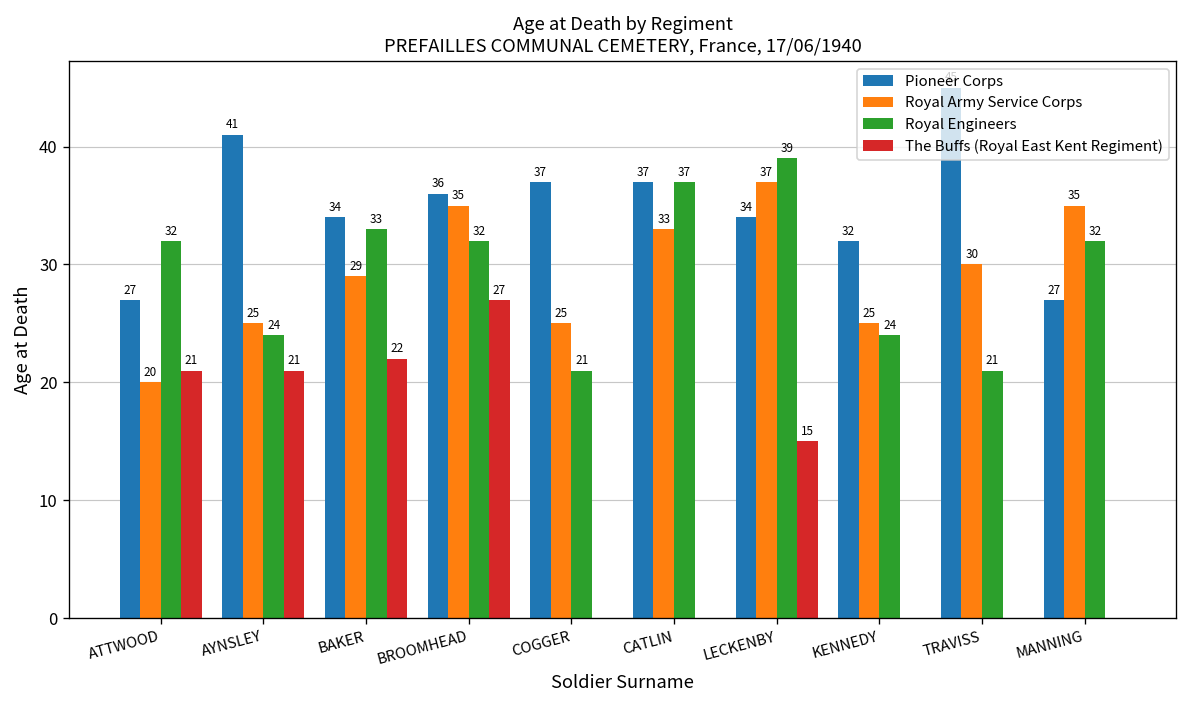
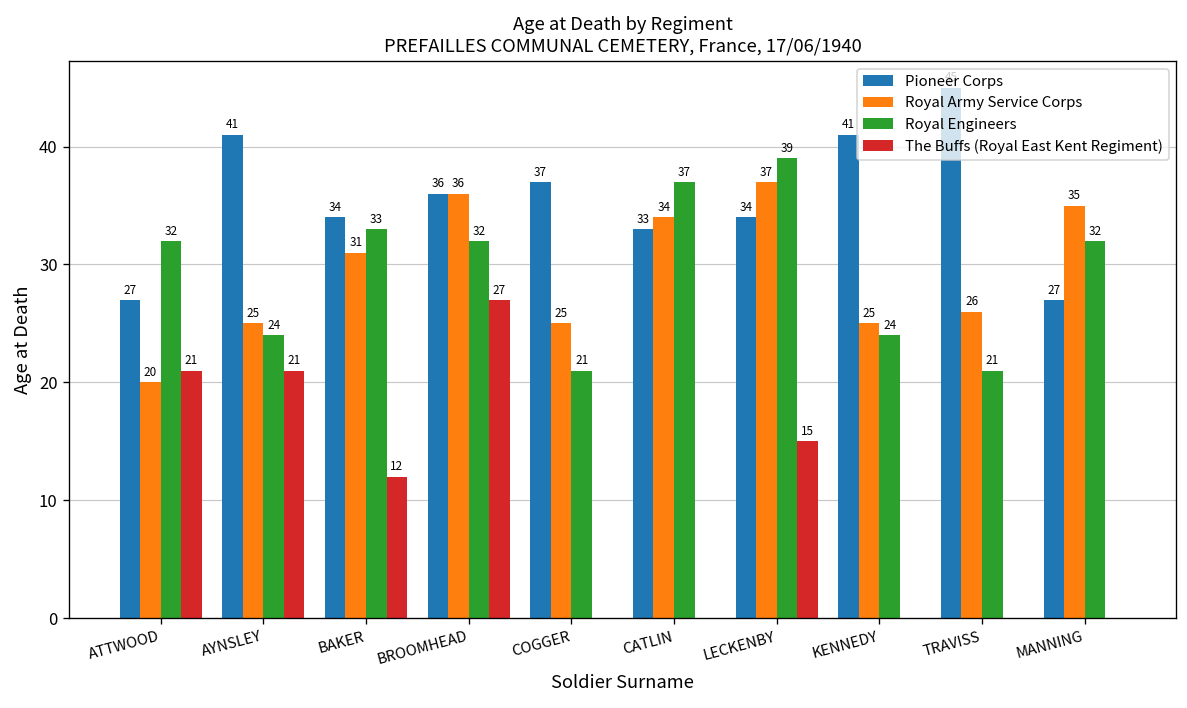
Royal Army Service Corps, BAKER: 29 -> 31
The Buffs (Royal East Kent Regiment), BAKER: 22 -> 12
Royal Army Service Corps, BROOMHEAD: 35 -> 36
Pioneer Corps, CATLIN: 37 -> 33
Royal Army Service Corps, CATLIN: 33 -> 34
Pioneer Corps, KENNEDY: 32 -> 41
Royal Army Service Corps, TRAVISS: 30 -> 26
